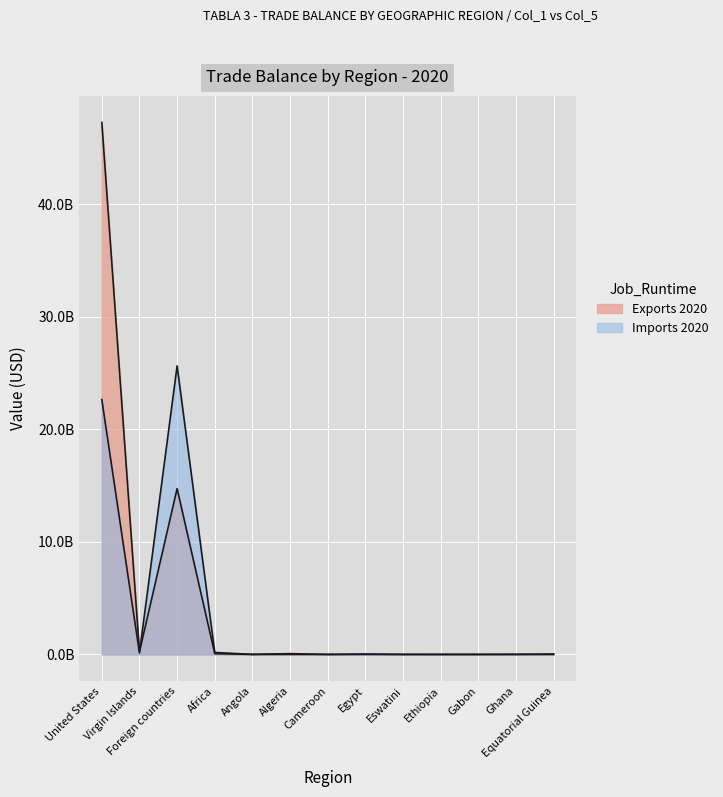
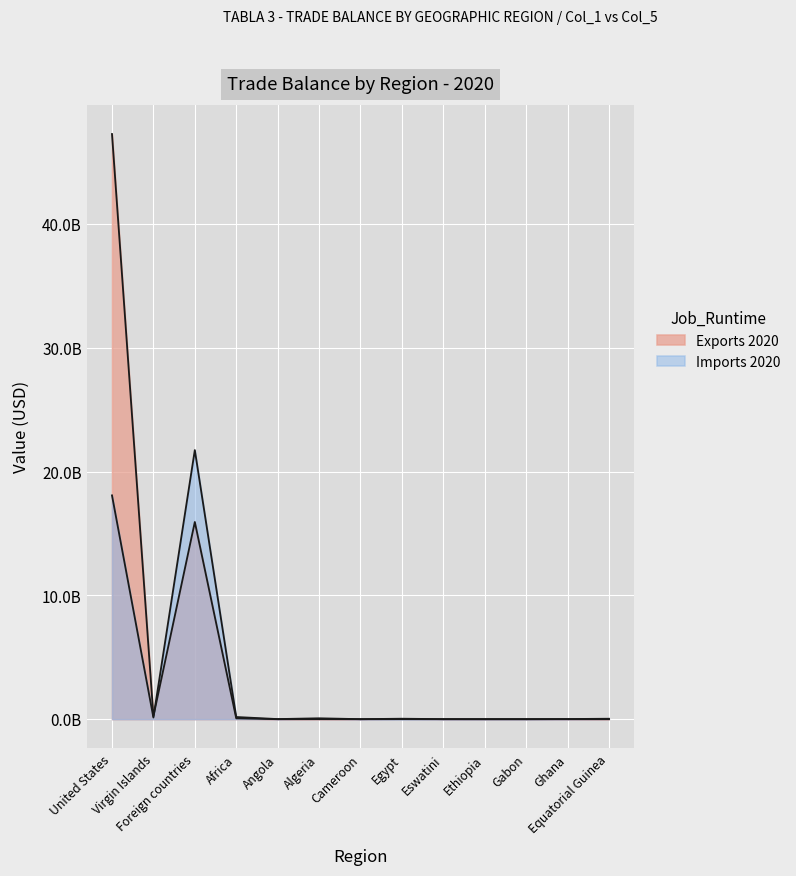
Imports 2020, United States: 22600000000 -> 18100000000
Exports 2020, Foreign countries: 14700000000 -> 15900000000
Imports 2020, Foreign countries: 25600000000 -> 21700000000
